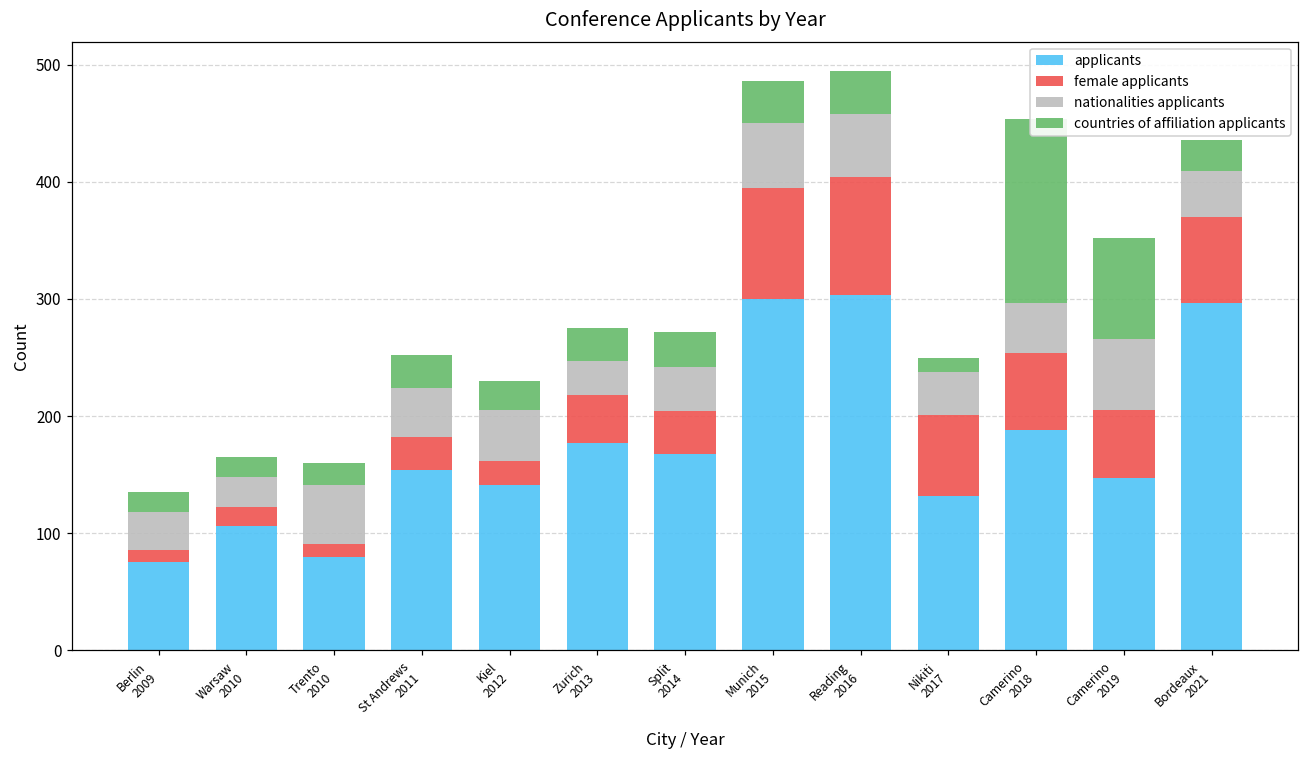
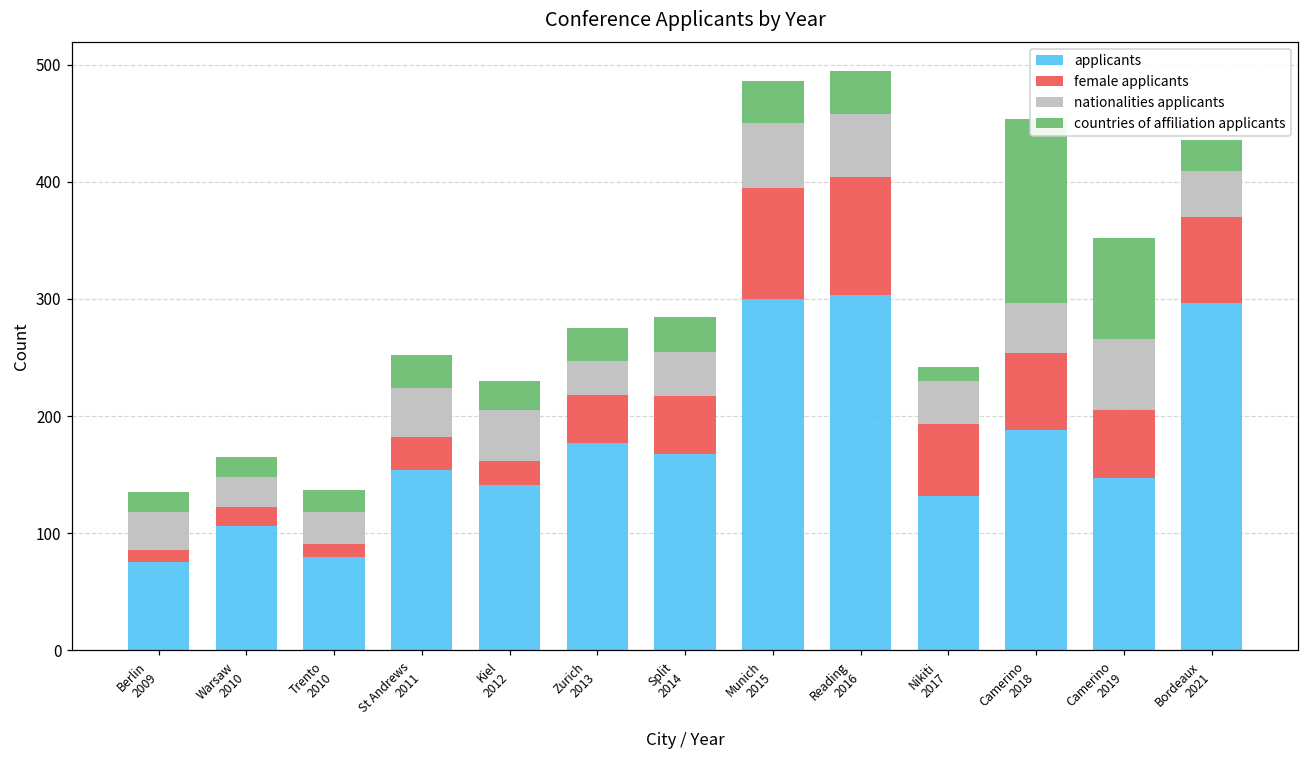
nationalities applicants, Trento 2010: 50 -> 27
female applicants, Split 2014: 36 -> 49
female applicants, Nikiti 2017: 69 -> 61
